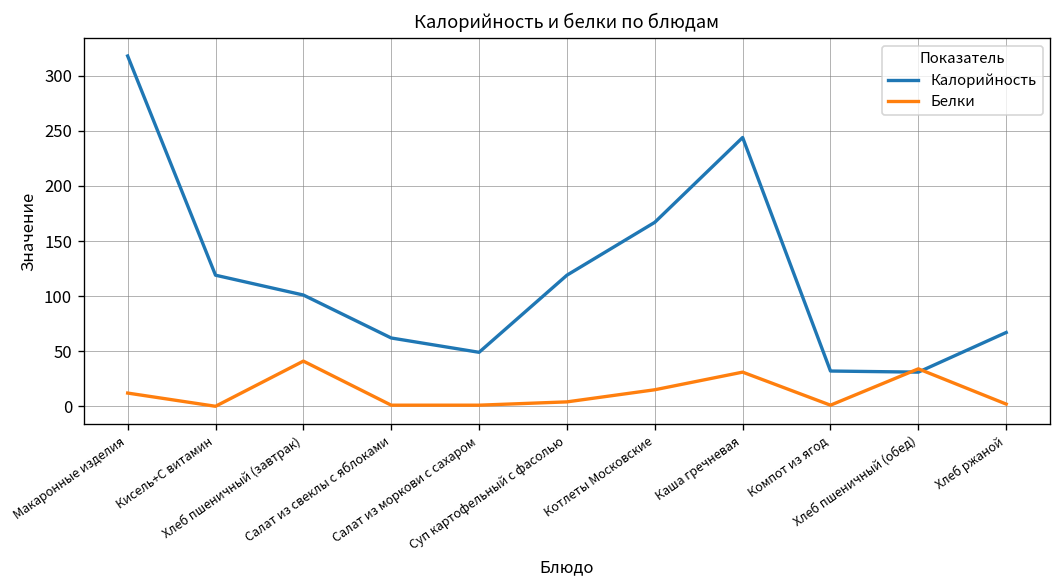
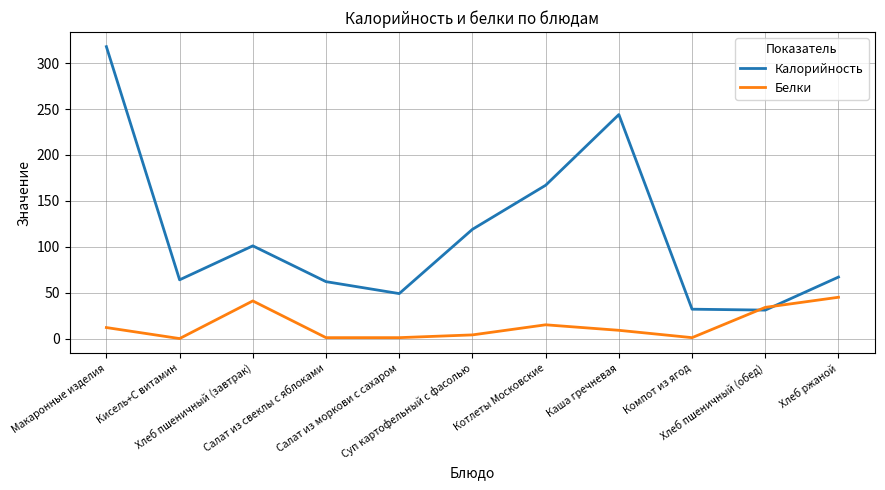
Калорийность, Кисель+С витамин: 120 -> 60
Белки, Каша гречневая: 30 -> 10
Белки, Хлеб ржаной: 0 -> 50
